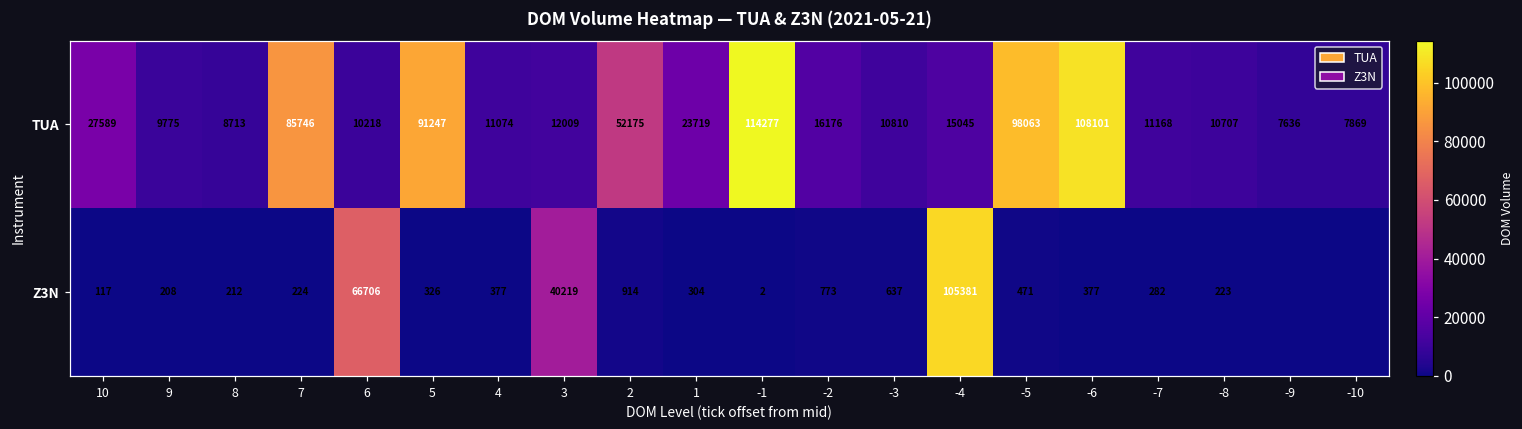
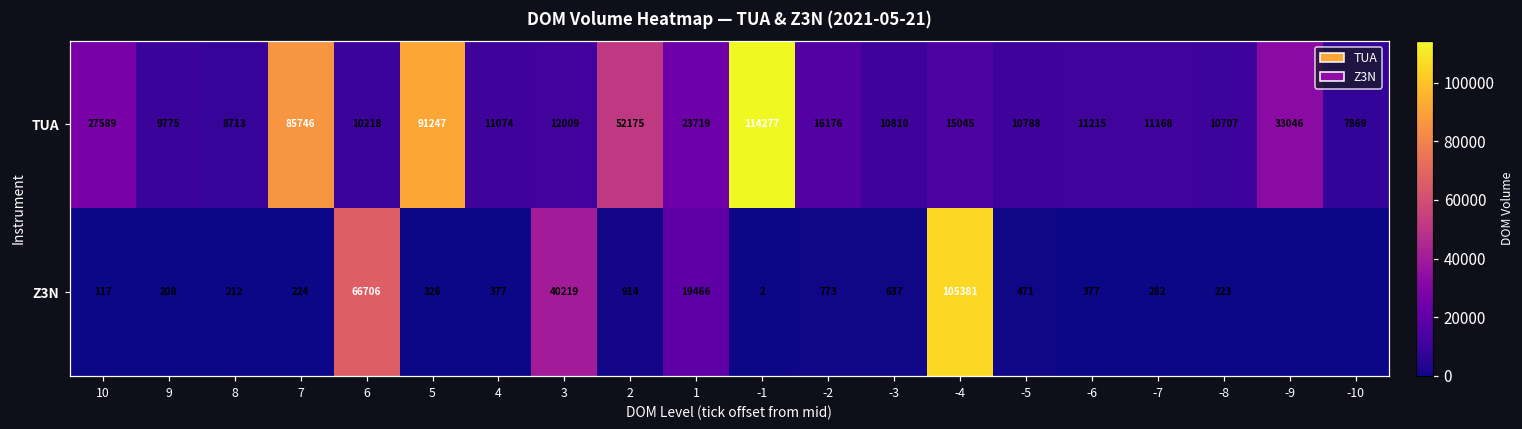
TUA, -5: 98063 -> 10788
TUA, -6: 108101 -> 11215
TUA, -9: 7636 -> 33046
Z3N, 1: 304 -> 19466
